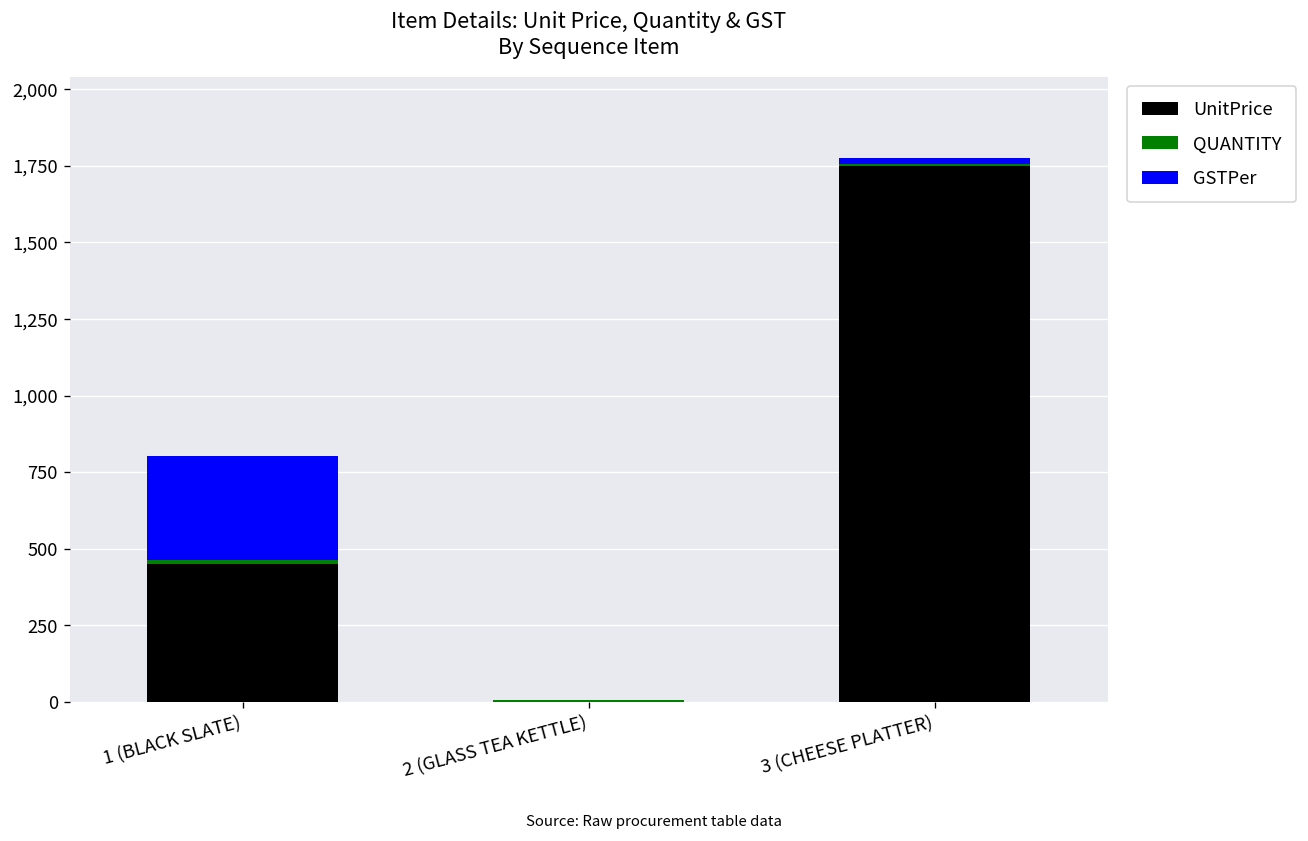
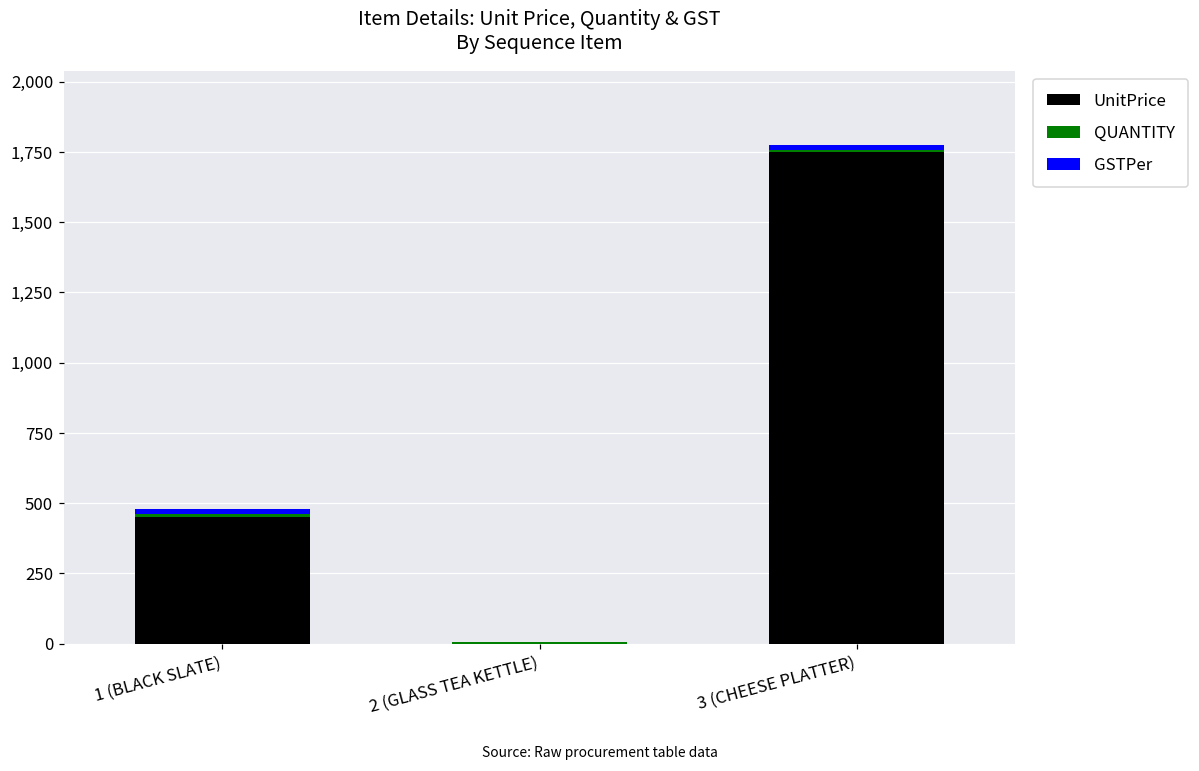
GSTPer, 1 (BLACK SLATE): 340 -> 20
